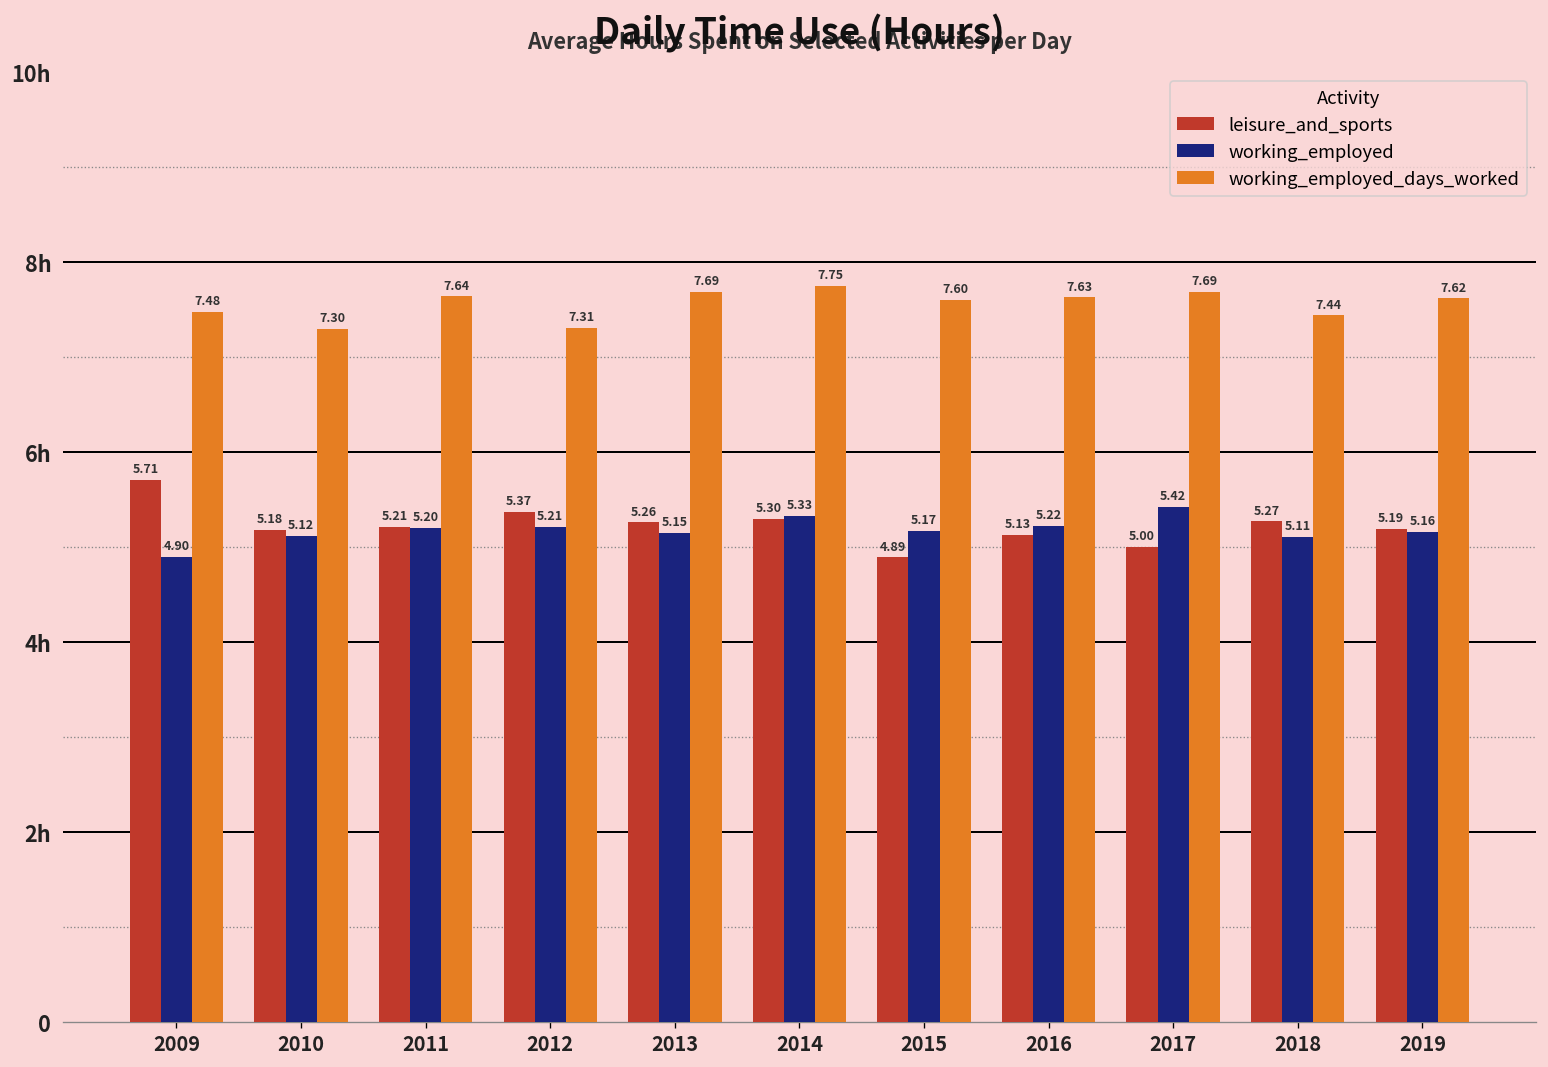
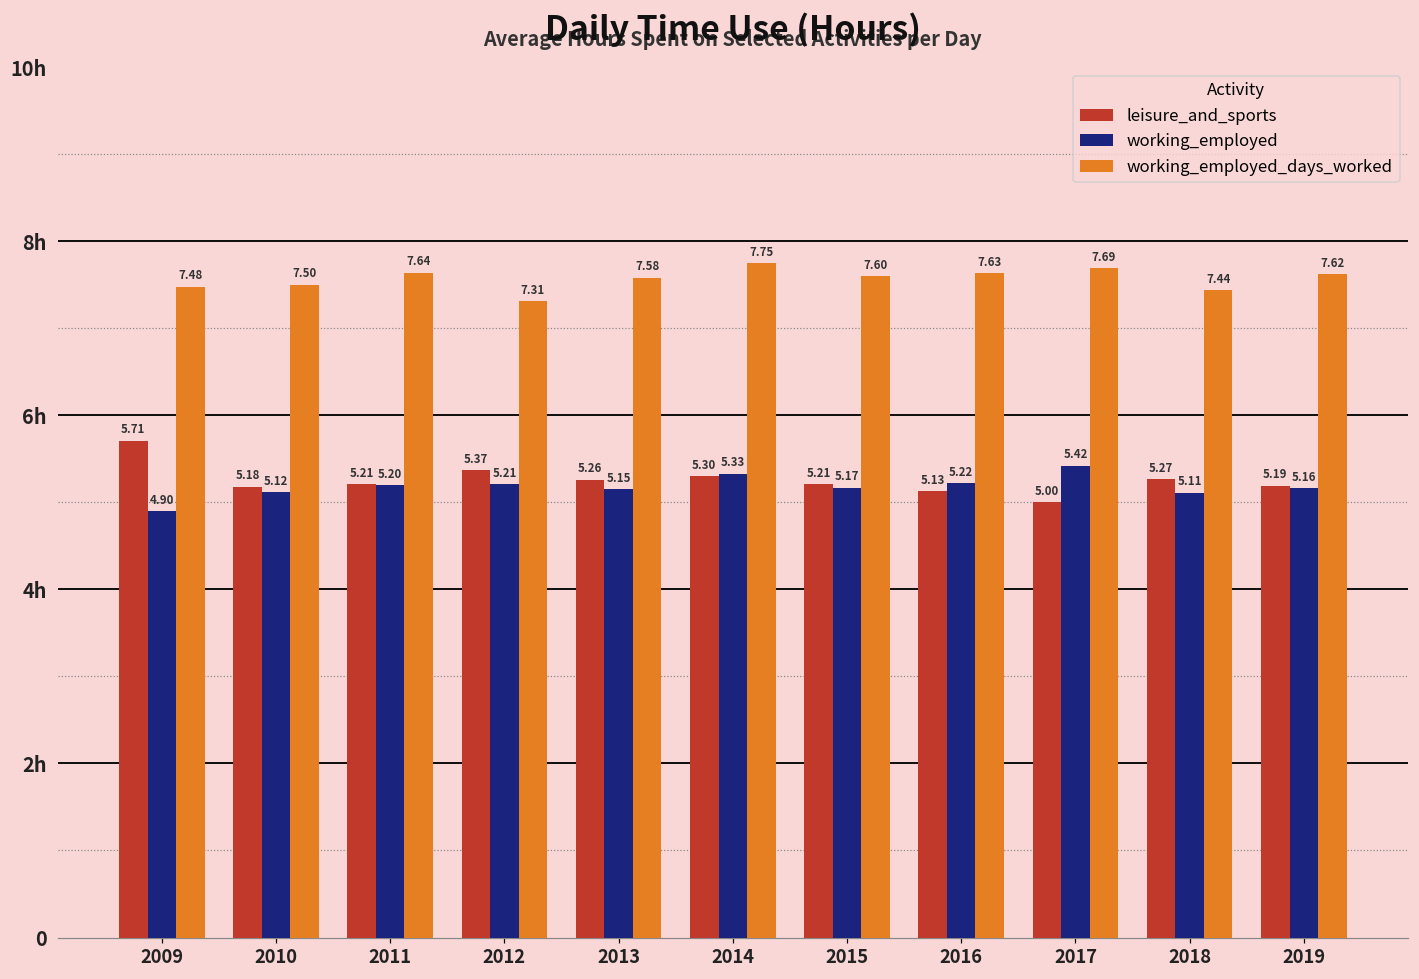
working_employed_days_worked, 2010: 7.30 -> 7.50
working_employed_days_worked, 2013: 7.69 -> 7.58
leisure_and_sports, 2015: 4.89 -> 5.21
